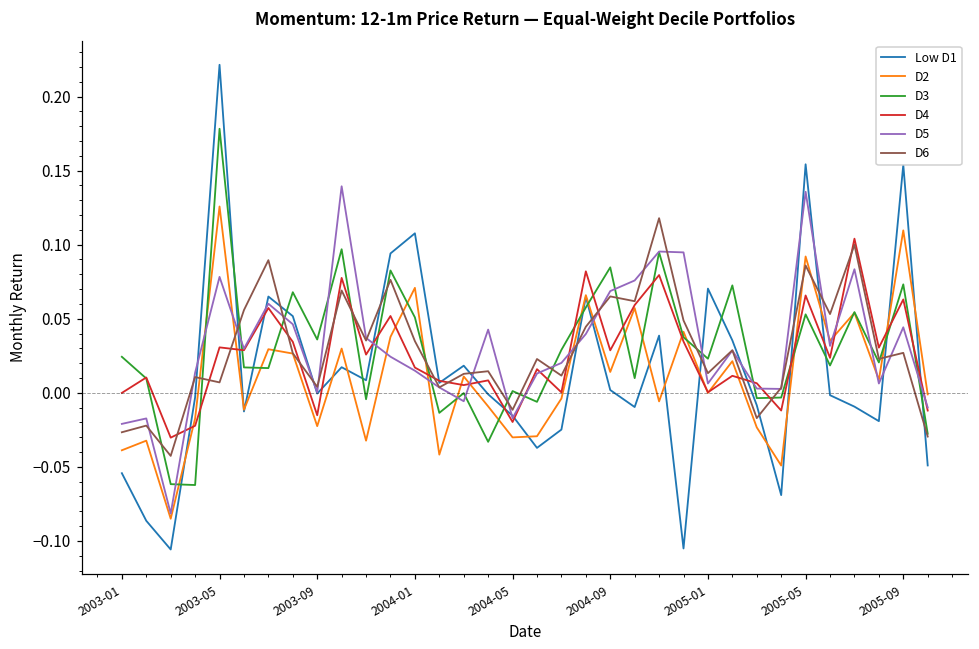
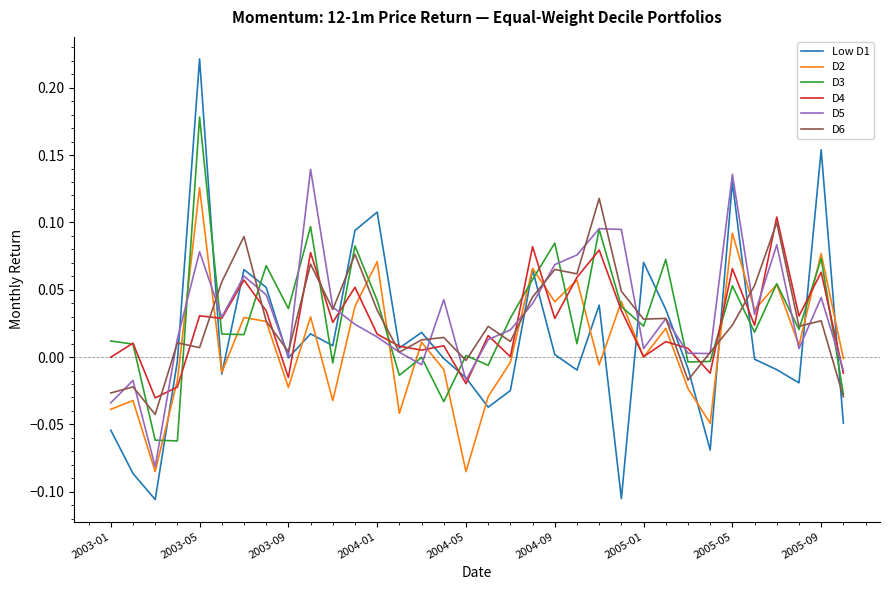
D3, 2003-01: 0.024 -> 0.012
D5, 2003-01: -0.021 -> -0.034
D3, 2004-01: 0.051 -> 0.042
D2, 2004-05: -0.030 -> -0.085
D6, 2004-05: -0.011 -> -0.002
D2, 2004-09: 0.014 -> 0.041
D6, 2005-01: 0.013 -> 0.028
Low D1, 2005-05: 0.154 -> 0.130
D6, 2005-05: 0.086 -> 0.024
D2, 2005-09: 0.110 -> 0.077
